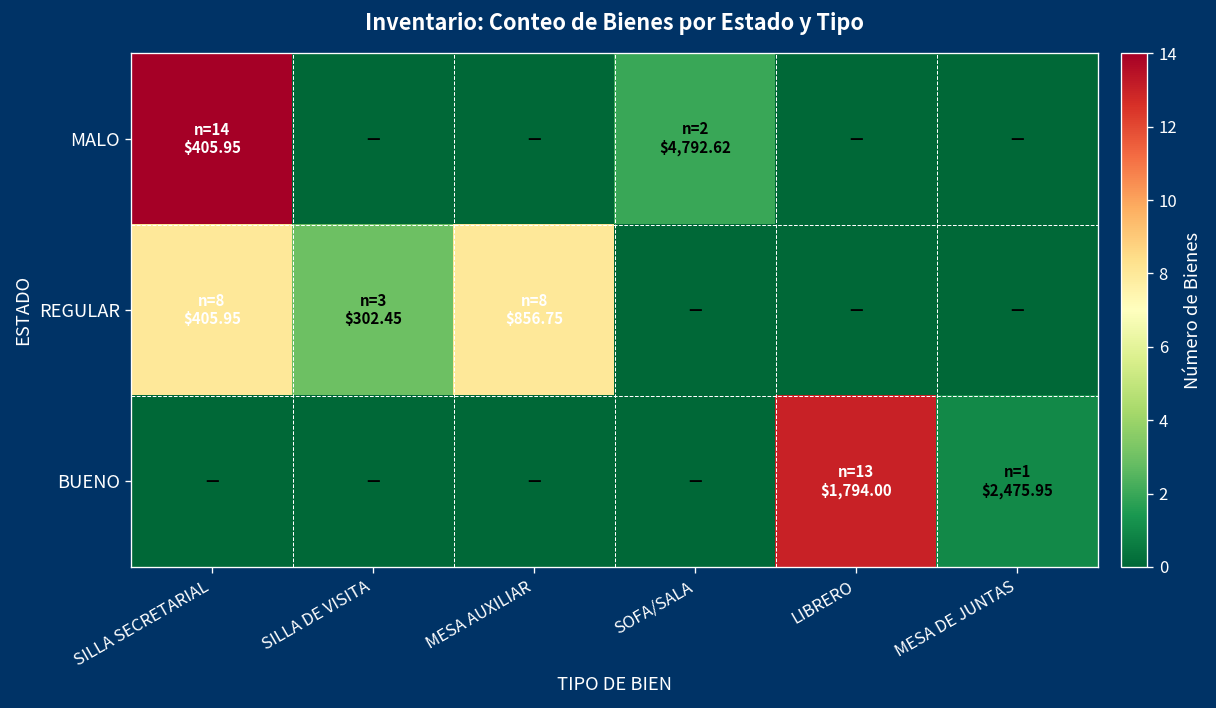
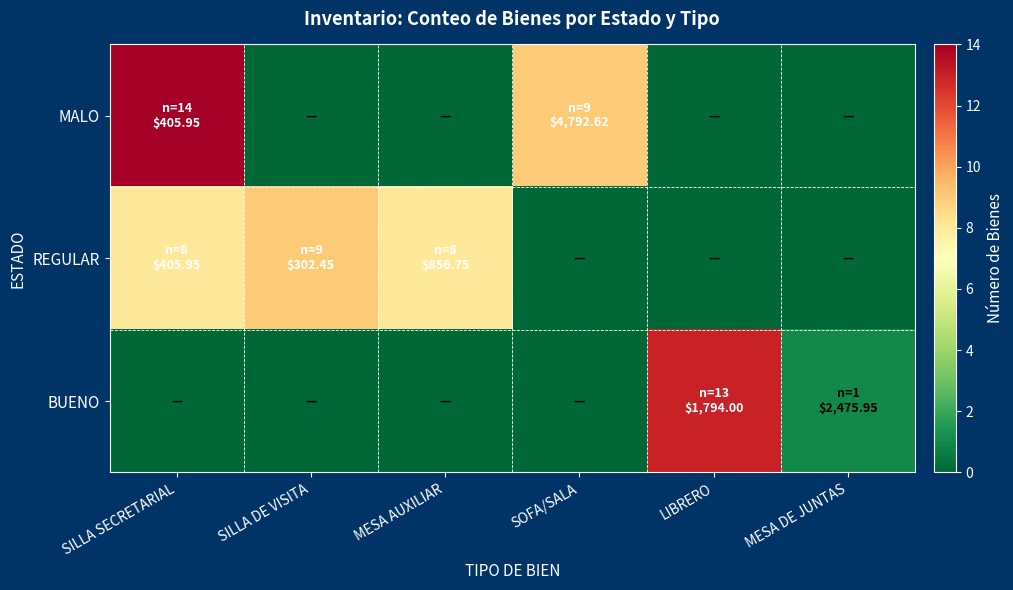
MALO, SOFA/SALA: 2 -> 9
REGULAR, SILLA DE VISITA: 3 -> 9
